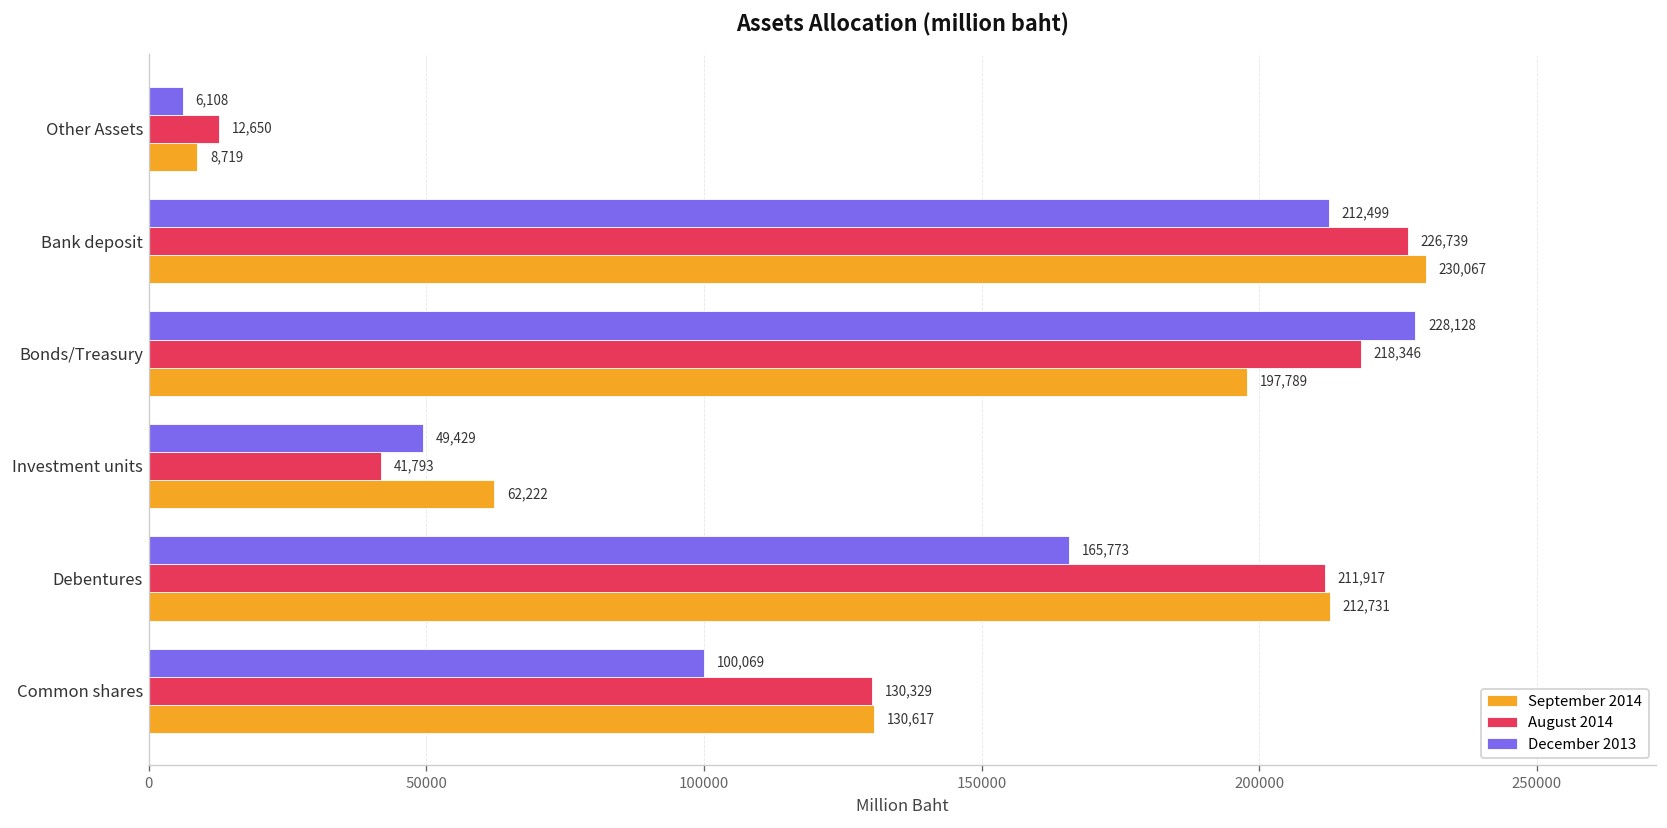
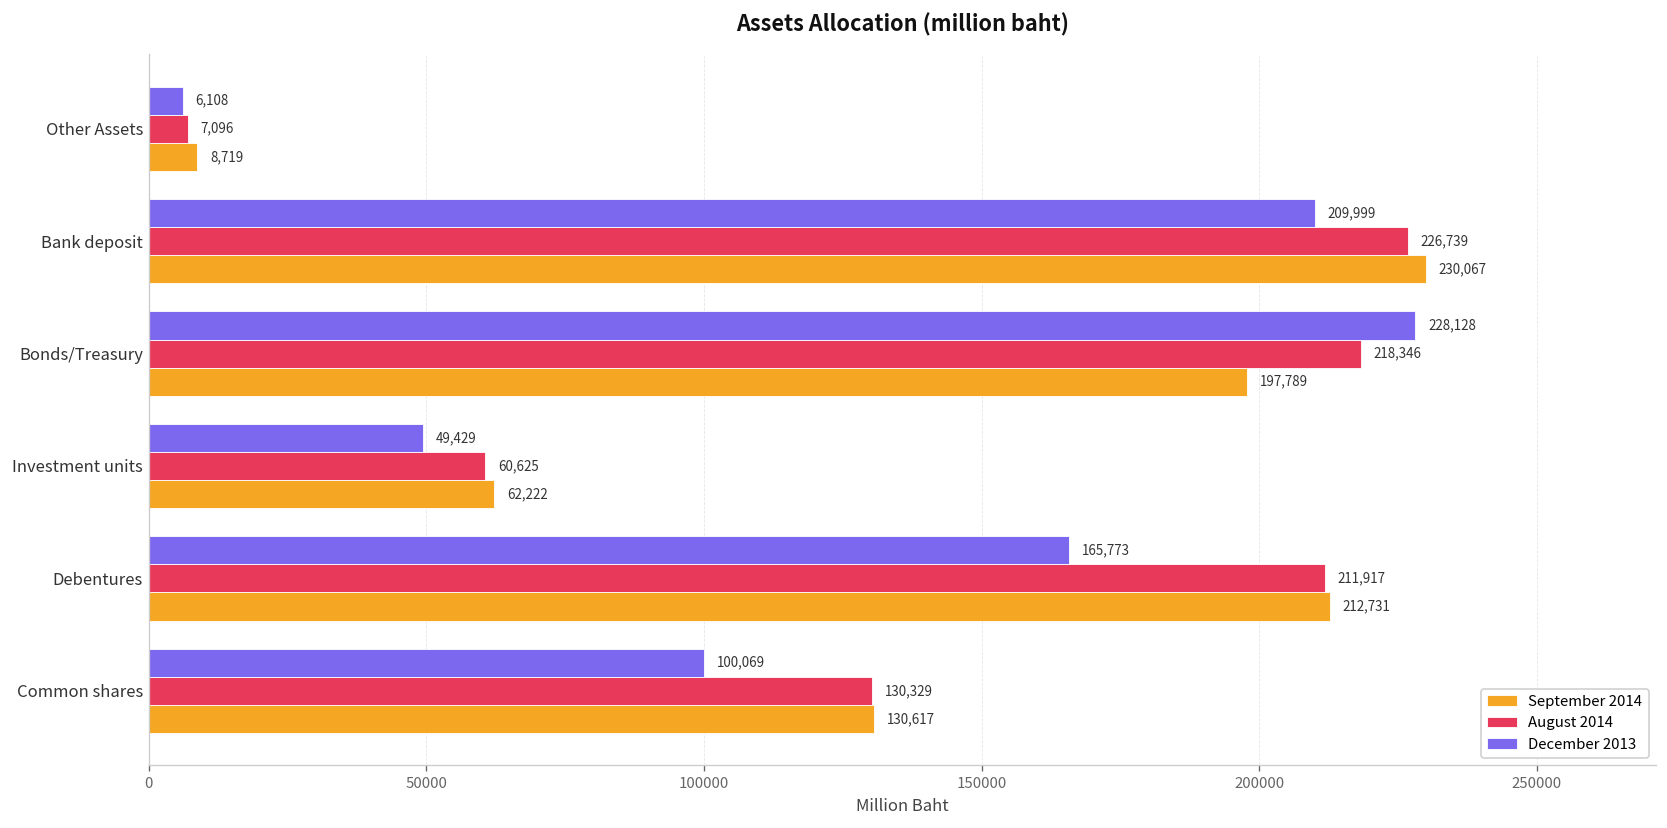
August 2014, Other Assets: 12,650 -> 7,096
December 2013, Bank deposit: 212,499 -> 209,999
August 2014, Investment units: 41,793 -> 60,625
